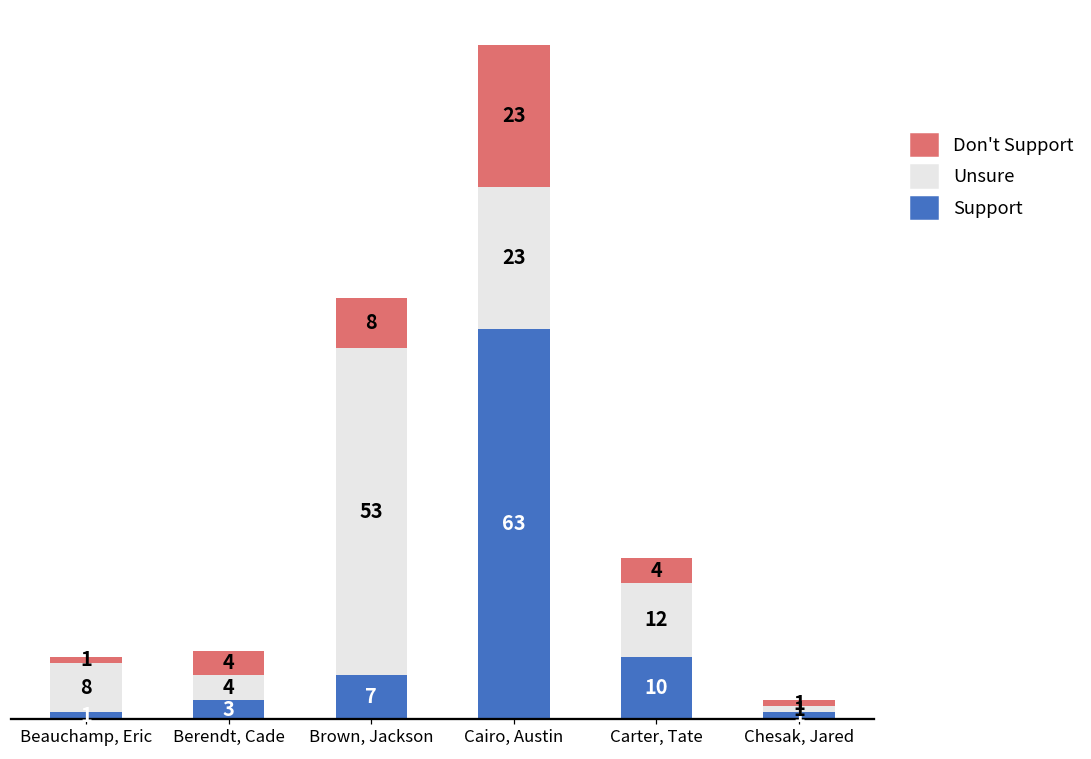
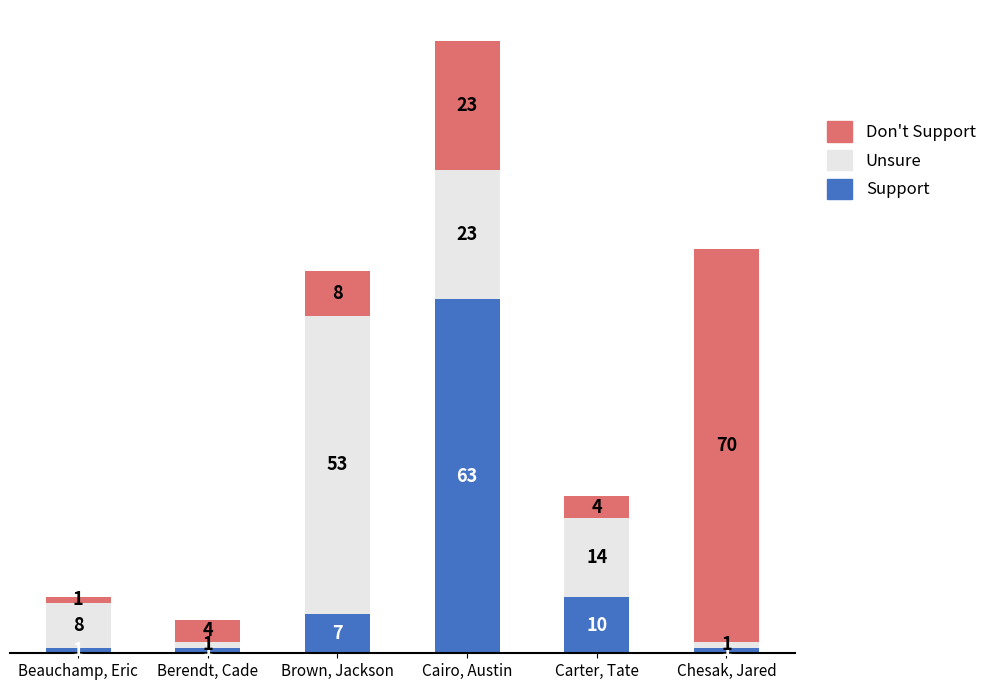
Support, Berendt, Cade: 3 -> 1
Unsure, Berendt, Cade: 4 -> 1
Unsure, Carter, Tate: 12 -> 14
Don't Support, Chesak, Jared: 1 -> 70
